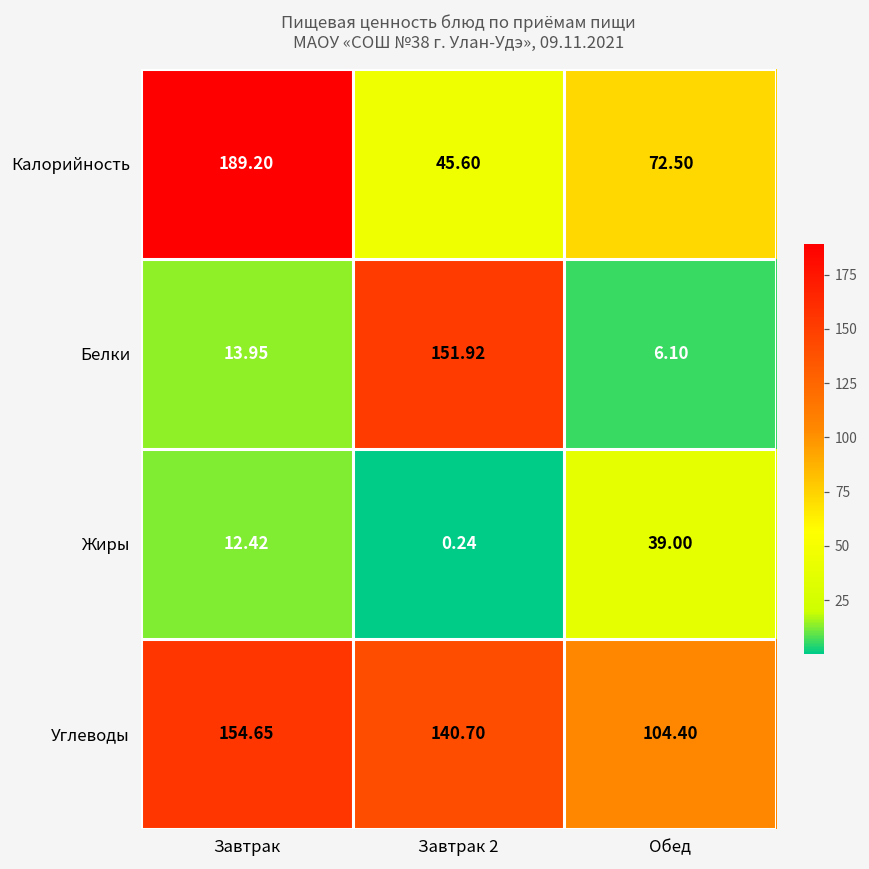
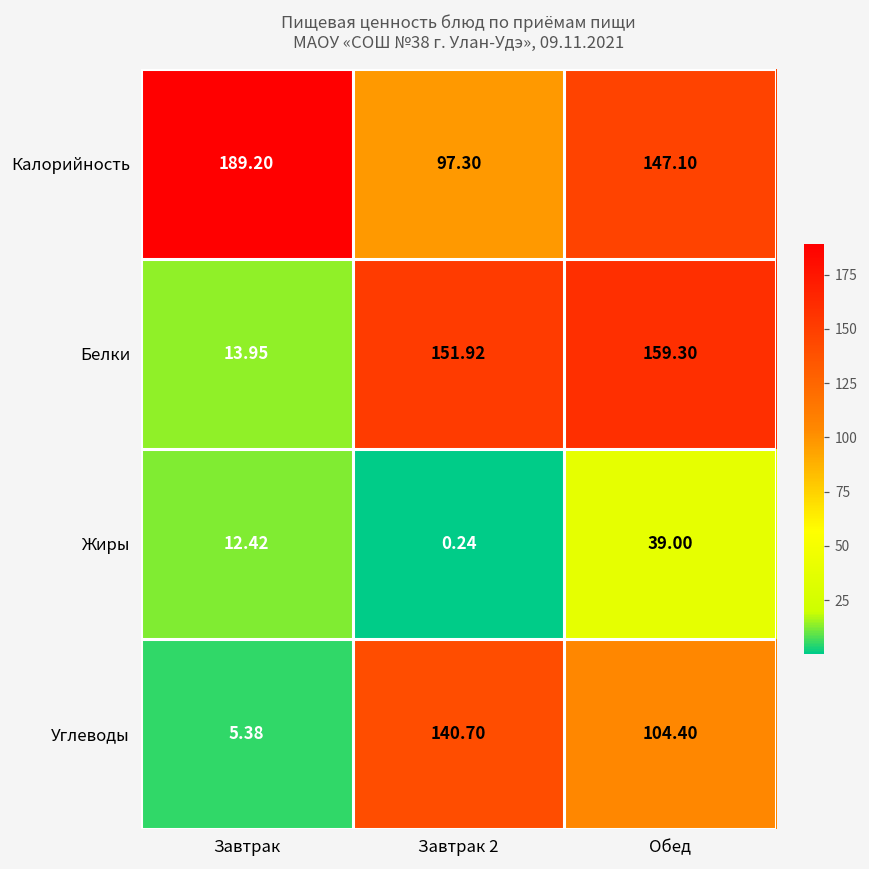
Калорийность, Завтрак 2: 45.60 -> 97.30
Калорийность, Обед: 72.50 -> 147.10
Белки, Обед: 6.10 -> 159.30
Углеводы, Завтрак: 154.65 -> 5.38
